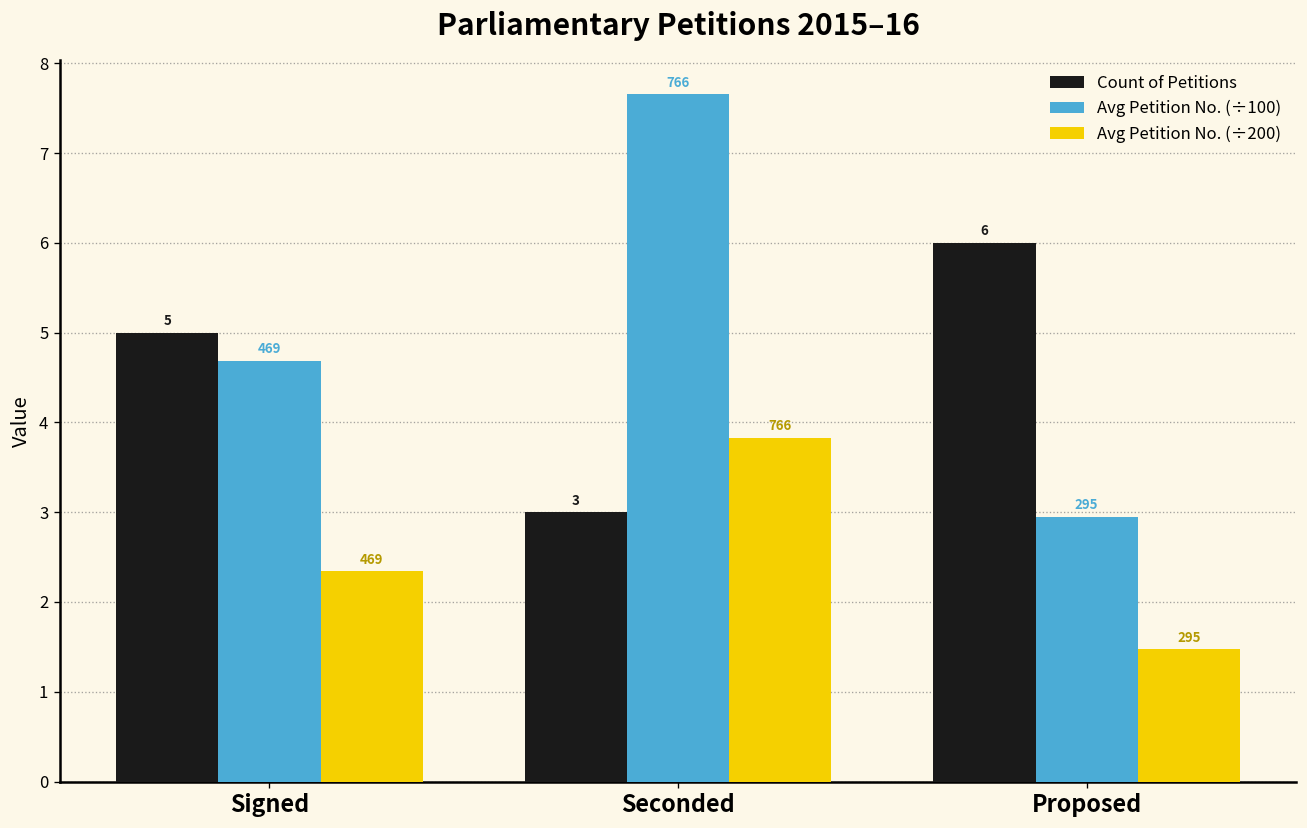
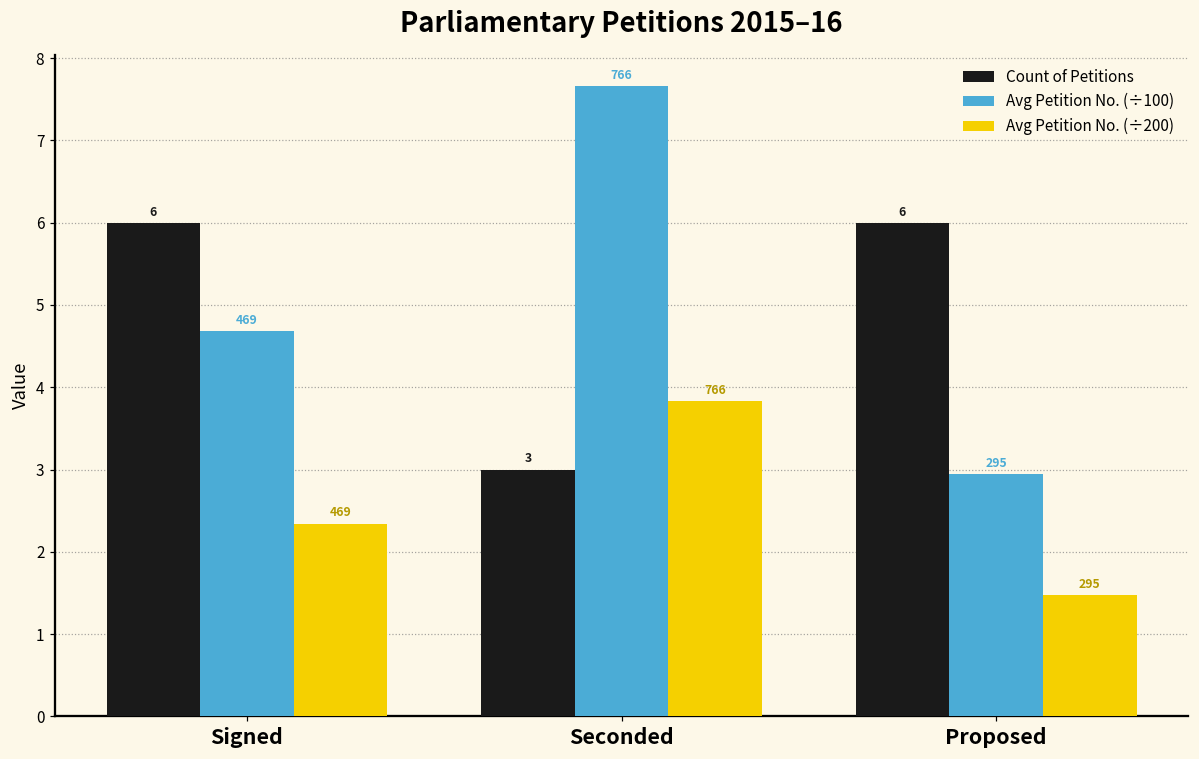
Count of Petitions, Signed: 5 -> 6
